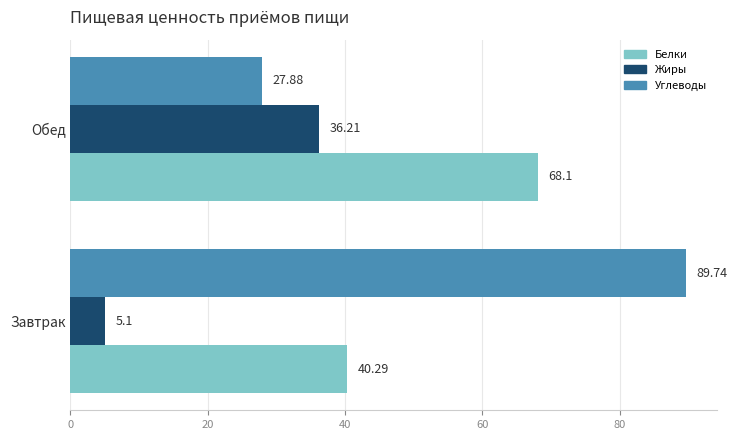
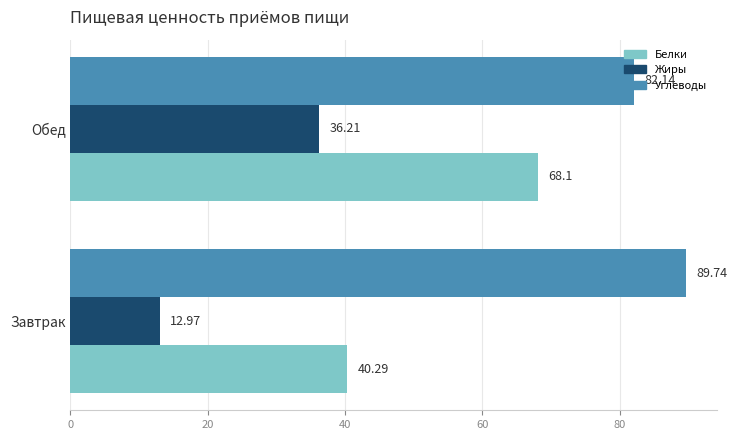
Углеводы, Обед: 27.88 -> 82.14
Жиры, Завтрак: 5.1 -> 12.97
